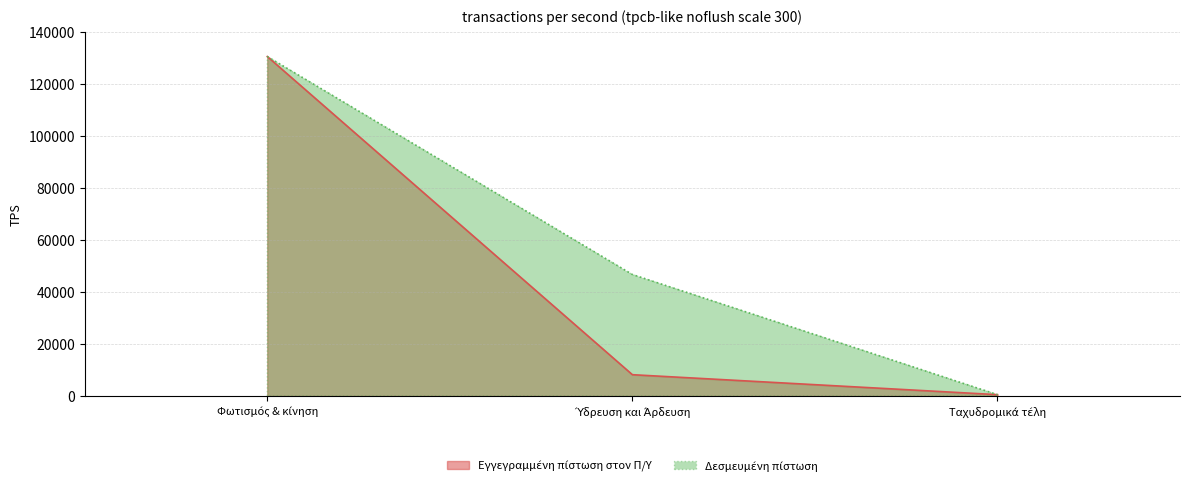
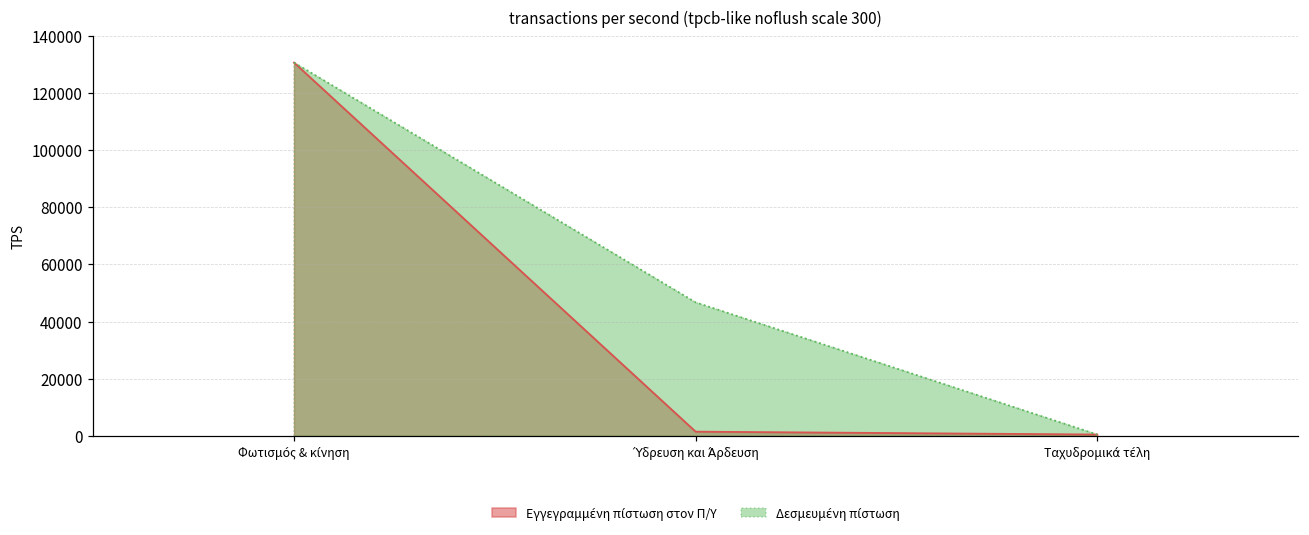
Εγγεγραμμένη πίστωση στον Π/Υ, Ύδρευση και Άρδευση: 8000 -> 2000
